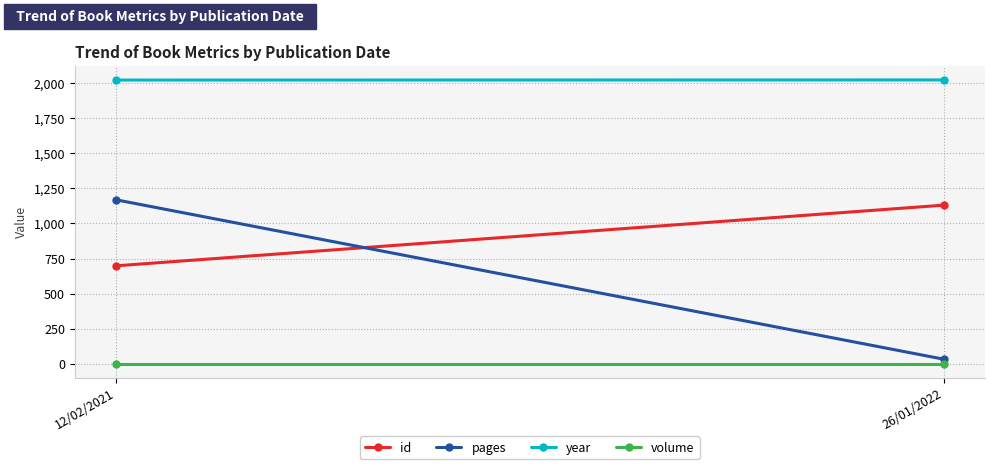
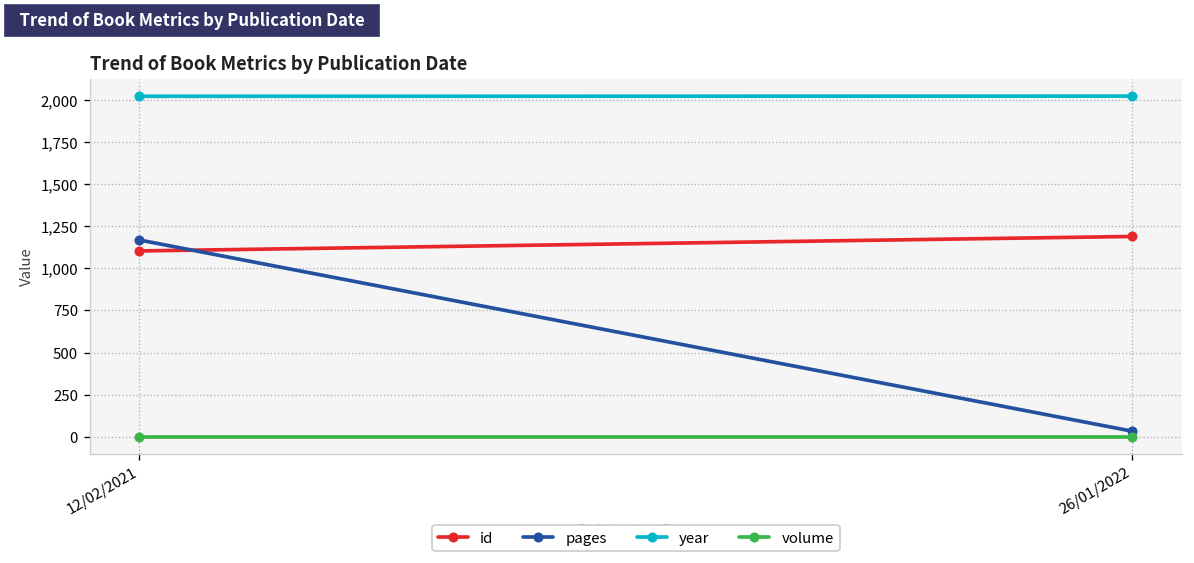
id, 12/02/2021: 700 -> 1,100
id, 26/01/2022: 1,130 -> 1,190
